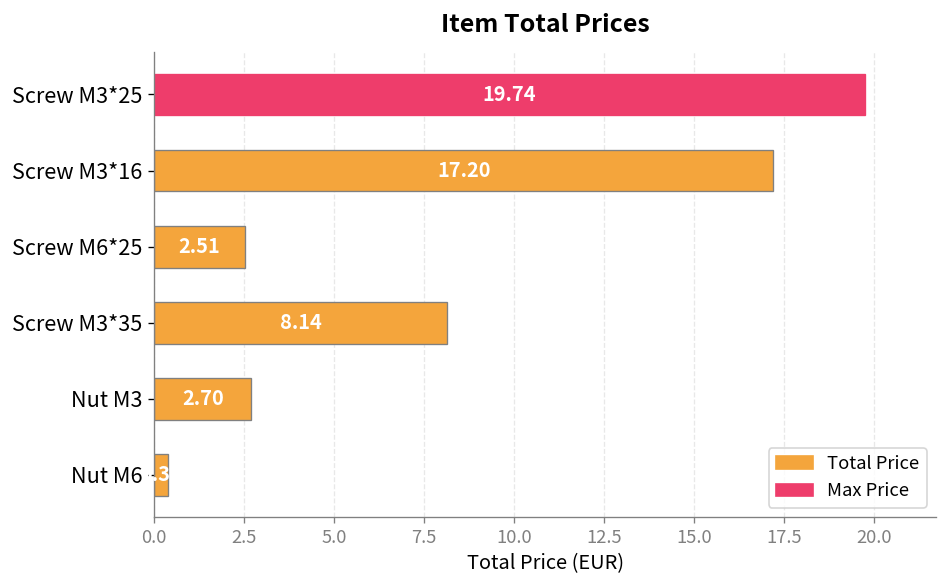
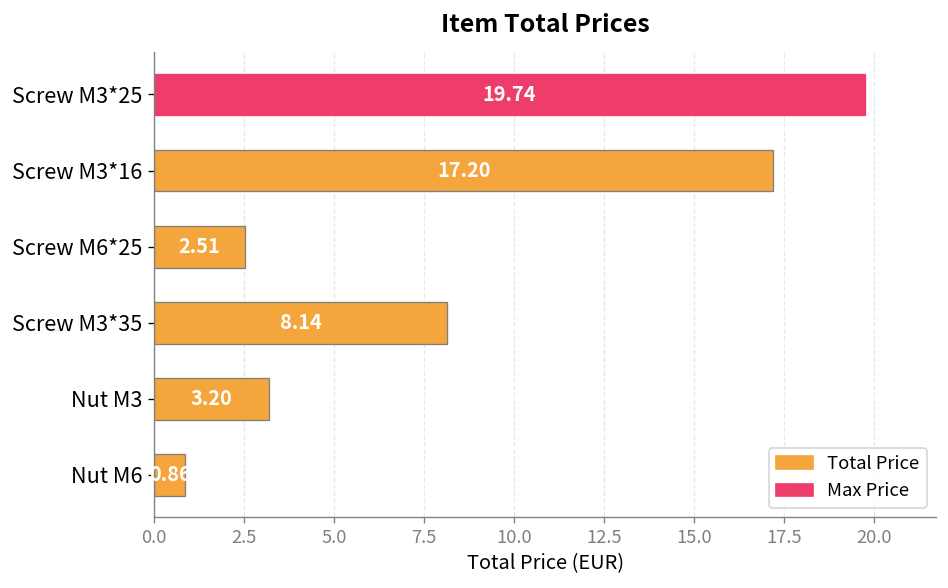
Nut M3: 2.70 -> 3.20
Nut M6: 0.4 -> 0.9
